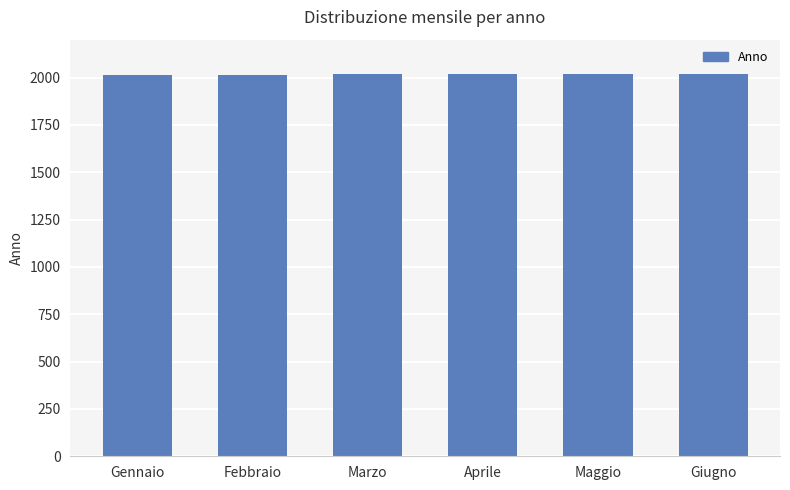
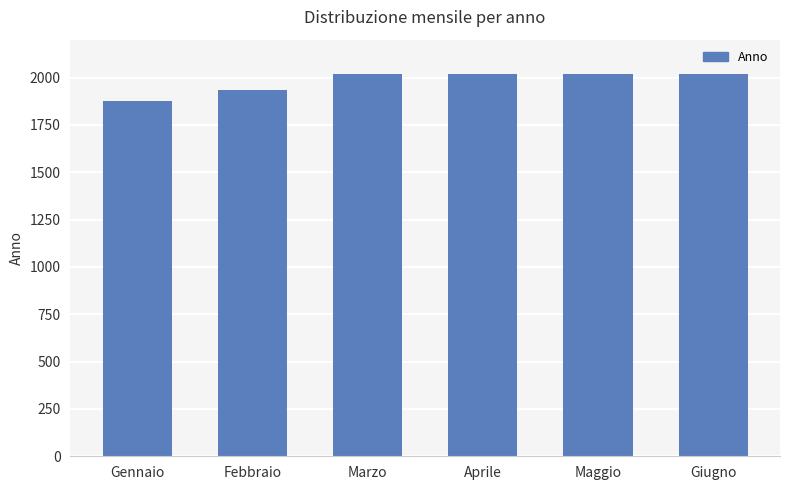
Gennaio: 2020 -> 1880
Febbraio: 2020 -> 1930
